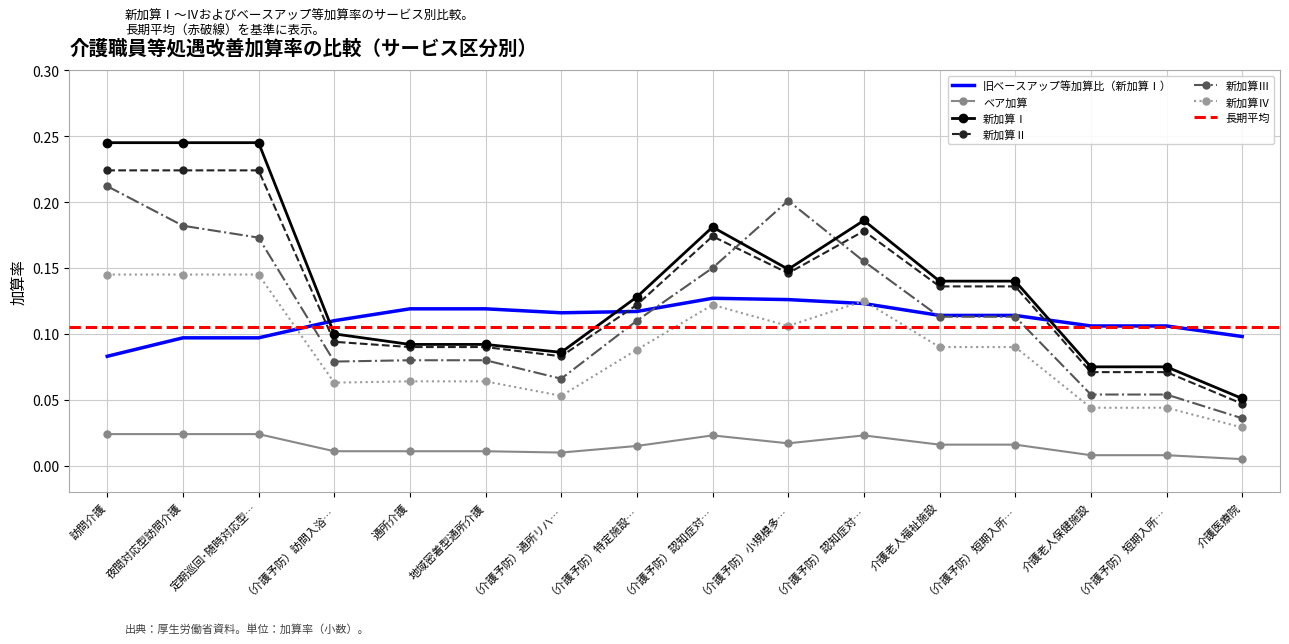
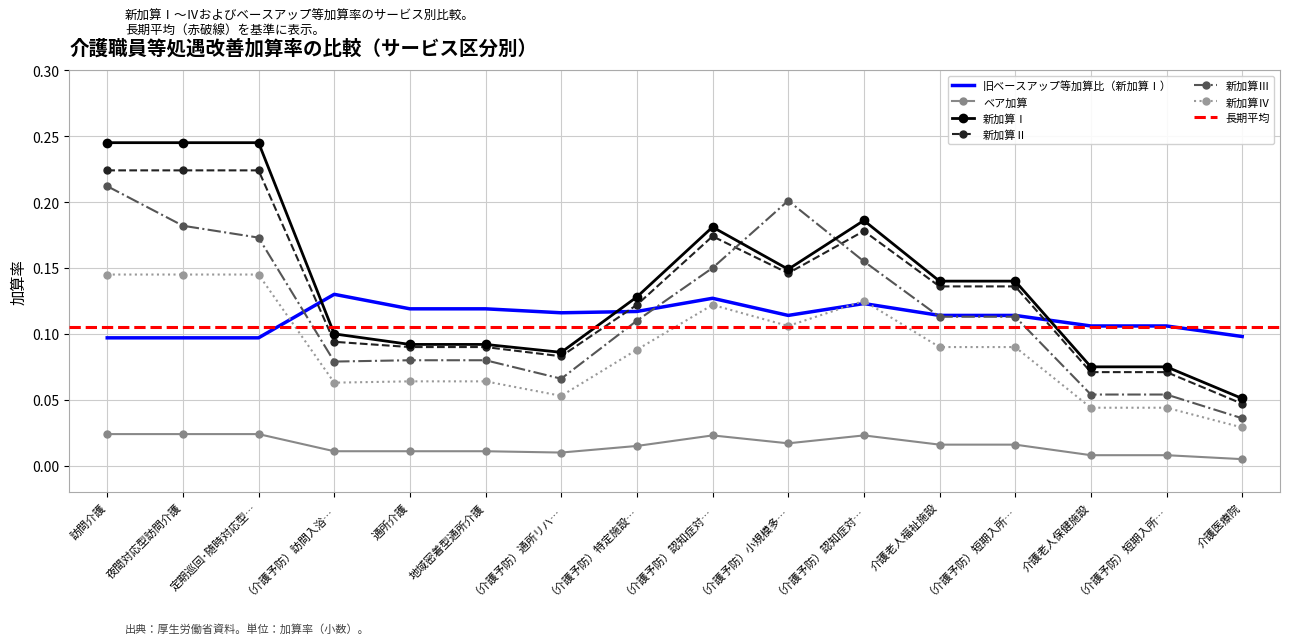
旧ベースアップ等加算比（新加算Ⅰ）, 訪問介護: 0.083 -> 0.097
旧ベースアップ等加算比（新加算Ⅰ）, （介護予防）訪問入浴…: 0.11 -> 0.13
旧ベースアップ等加算比（新加算Ⅰ）, （介護予防）小規模多…: 0.126 -> 0.114
